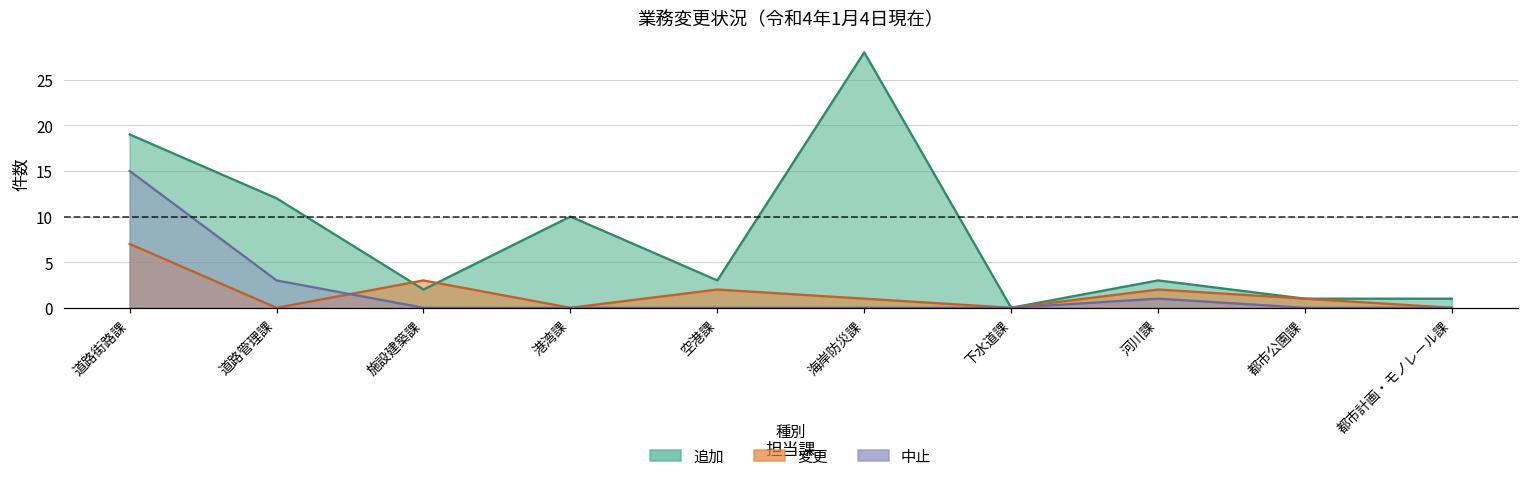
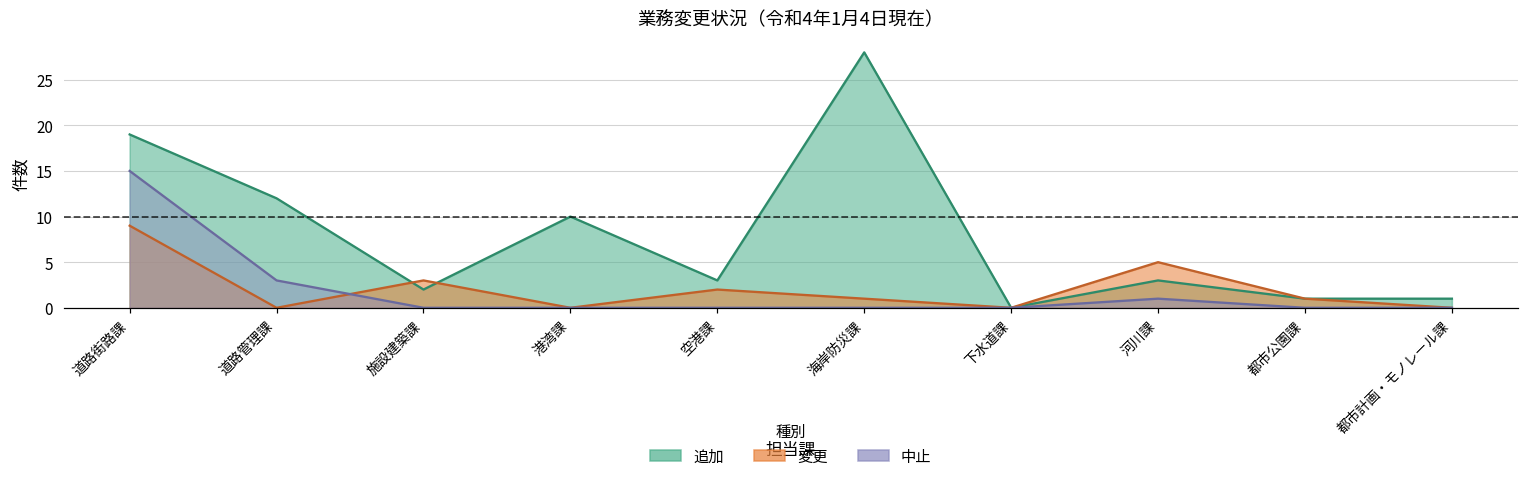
変更, 道路街路課: 7 -> 9
変更, 河川課: 2 -> 5
